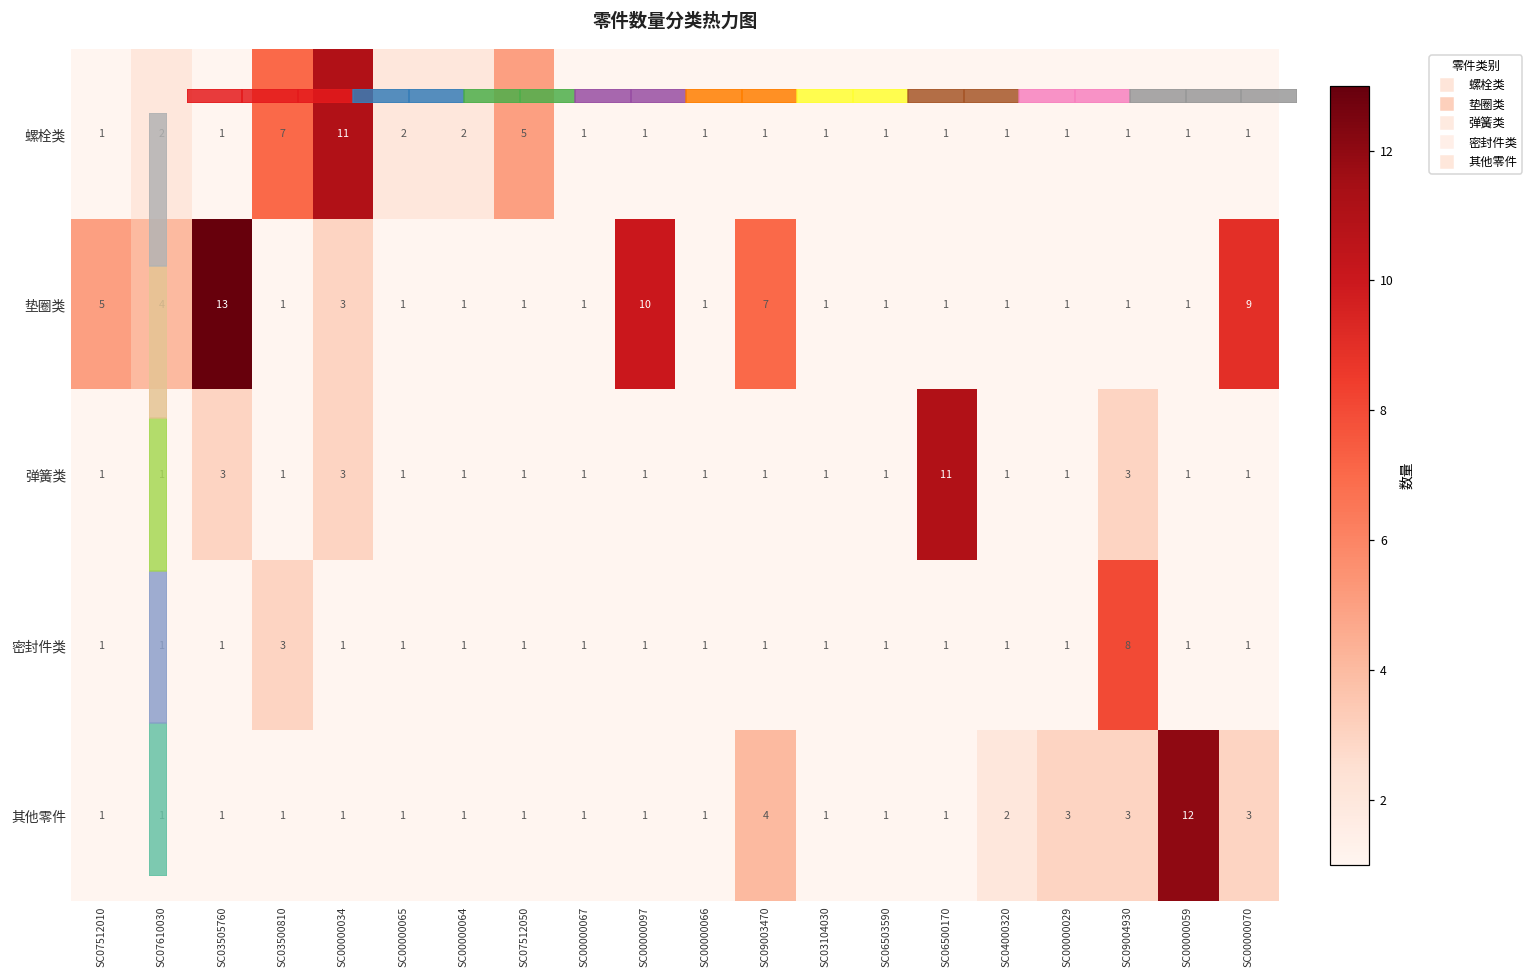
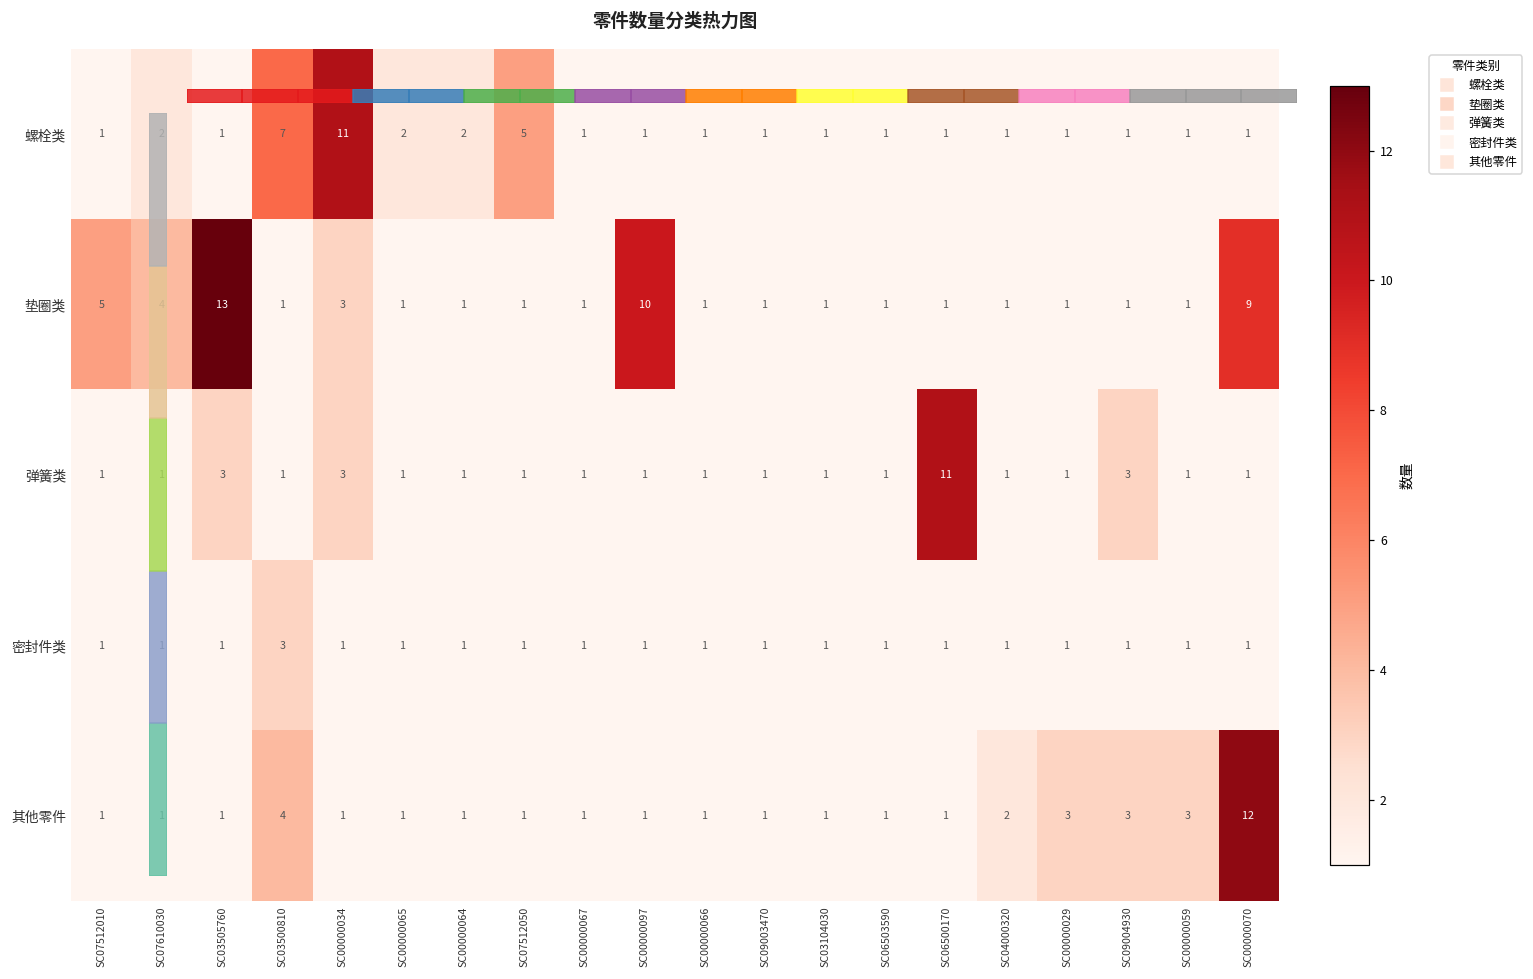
垫圈类, SC09003470: 7 -> 1
密封件类, SC09004930: 8 -> 1
其他零件, SC03500810: 1 -> 4
其他零件, SC09003470: 4 -> 1
其他零件, SC00000059: 12 -> 3
其他零件, SC00000070: 3 -> 12
